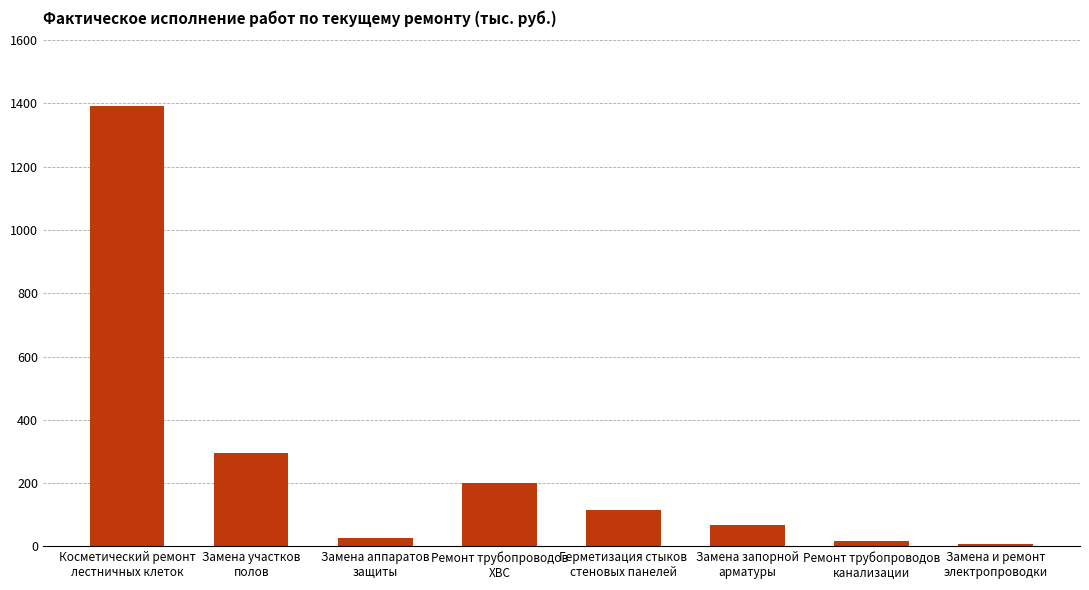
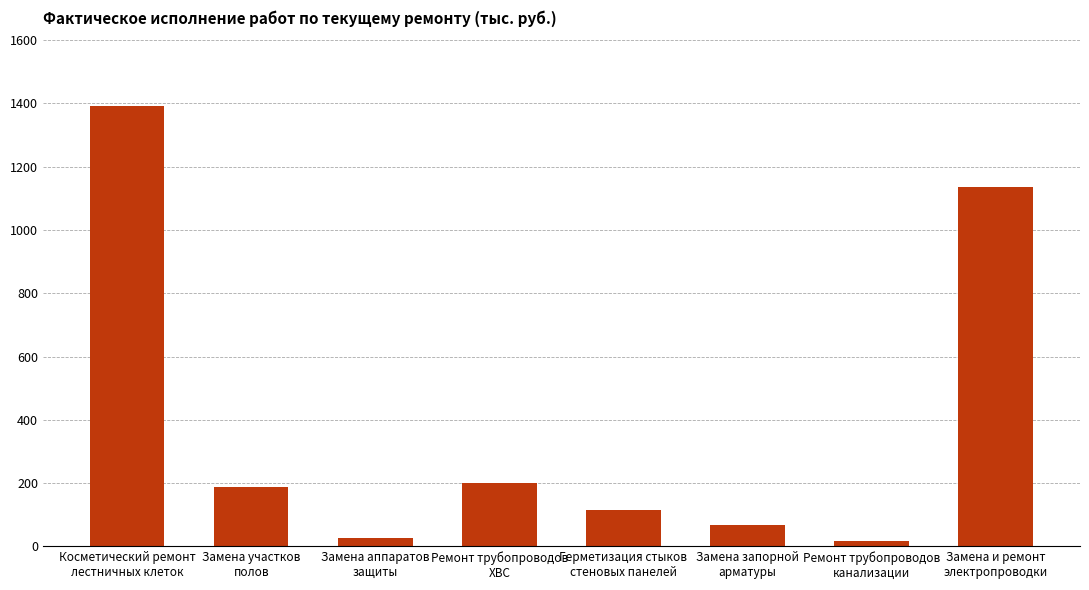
Замена участков полов: 300 -> 190
Замена и ремонт электропроводки: 10 -> 1140
